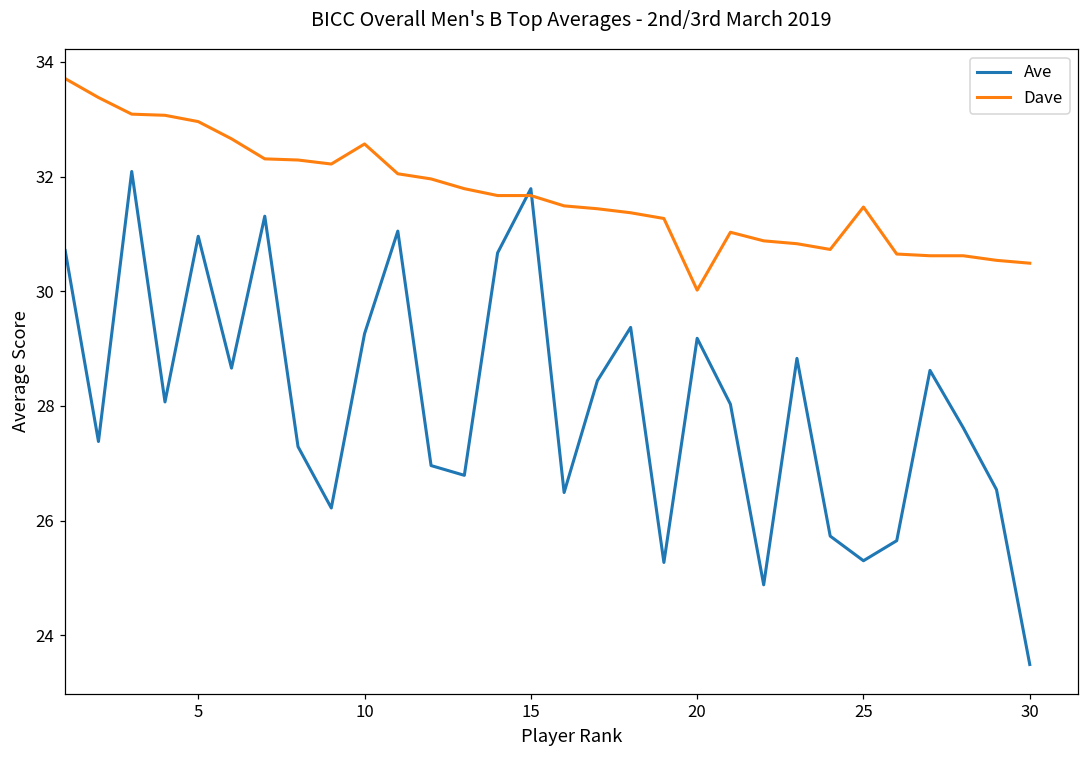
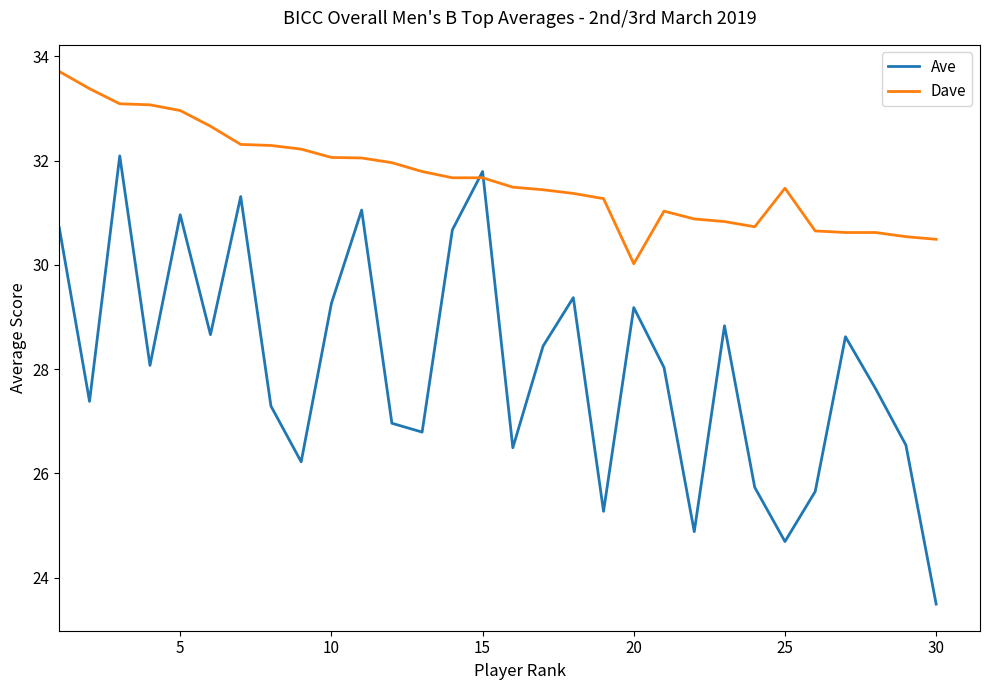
Dave, 10: 32.6 -> 32.1
Ave, 25: 25.3 -> 24.7
